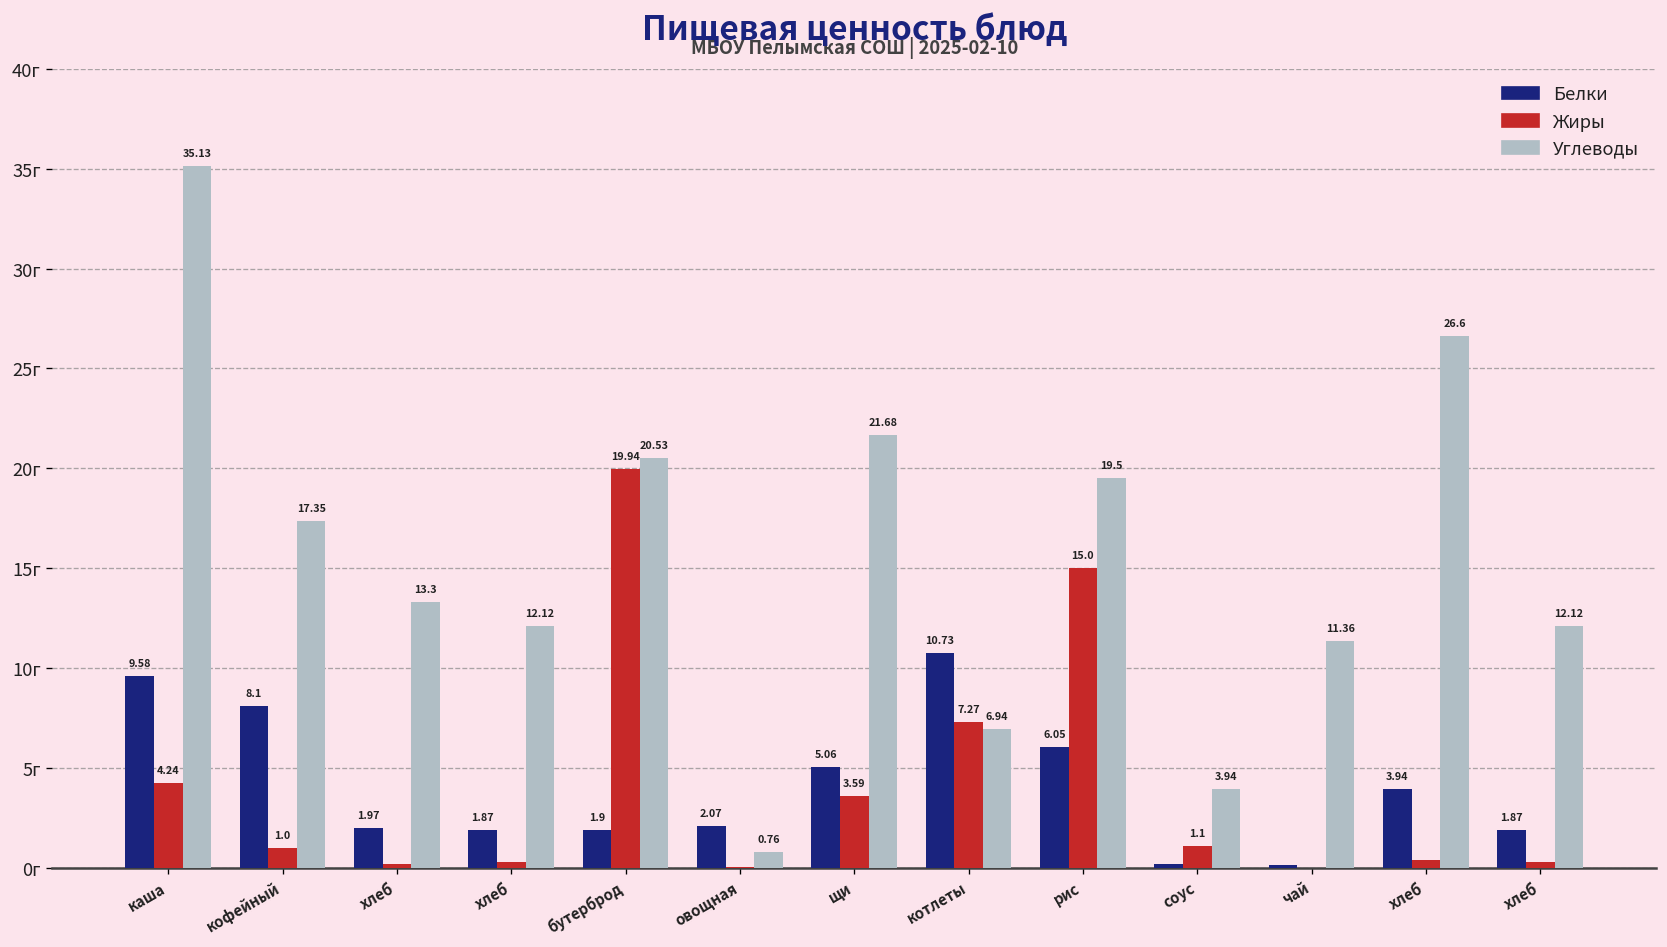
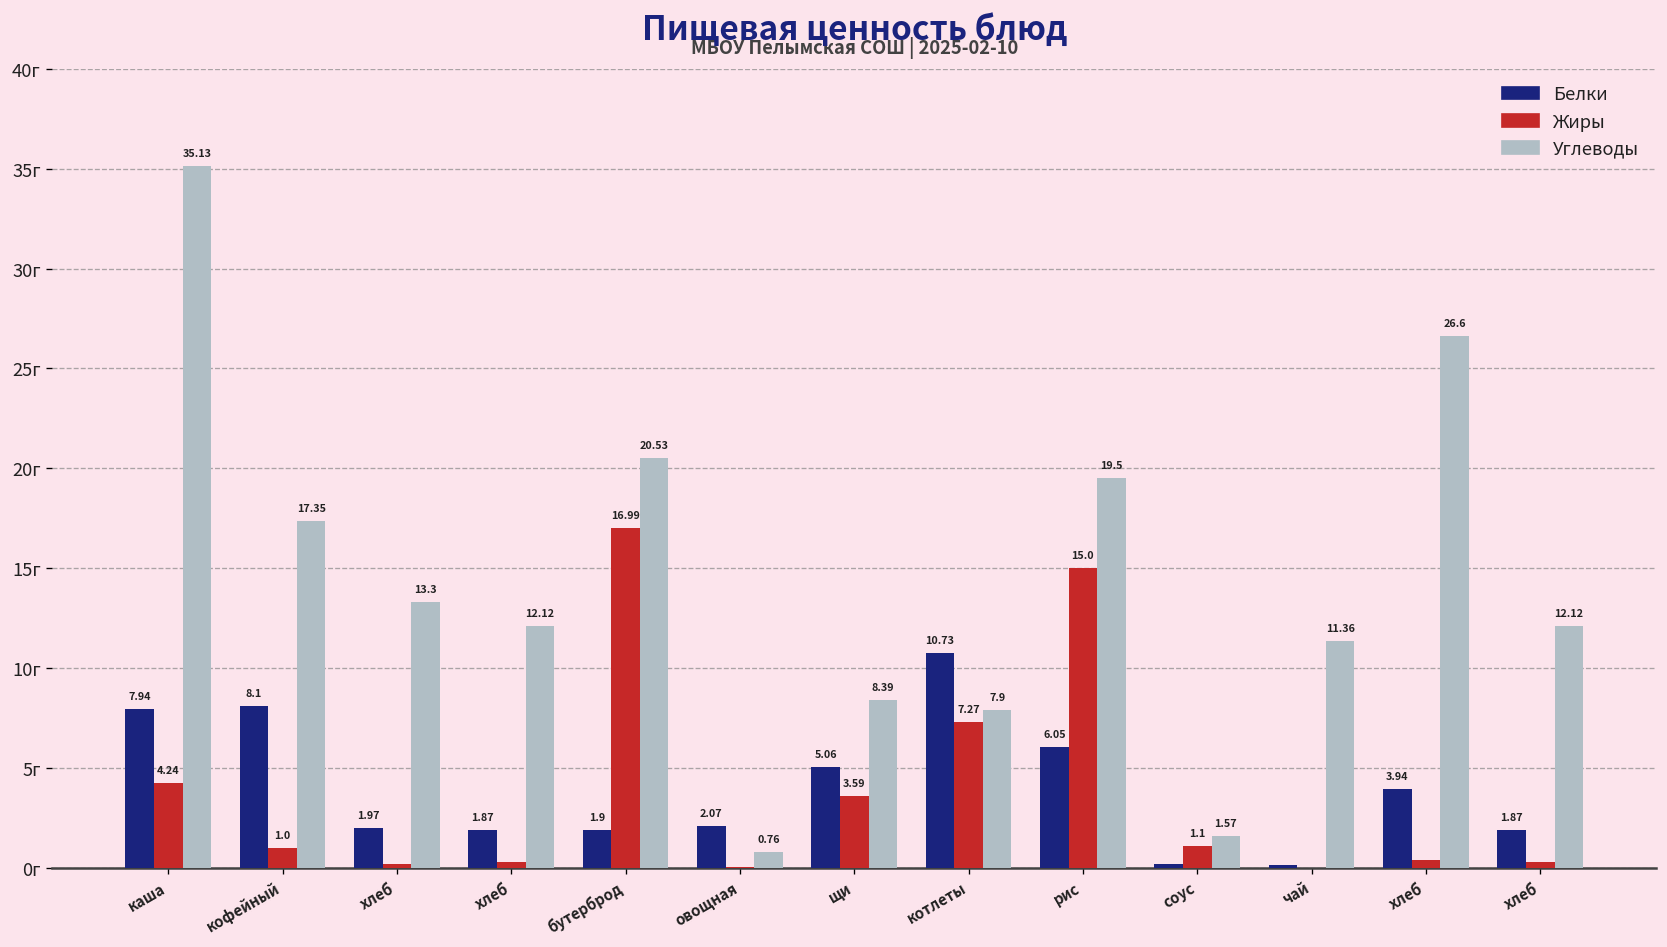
Белки, каша: 9.58 -> 7.94
Жиры, бутерброд: 19.94 -> 16.99
Углеводы, щи: 21.68 -> 8.39
Углеводы, котлеты: 6.94 -> 7.9
Углеводы, соус: 3.94 -> 1.57
